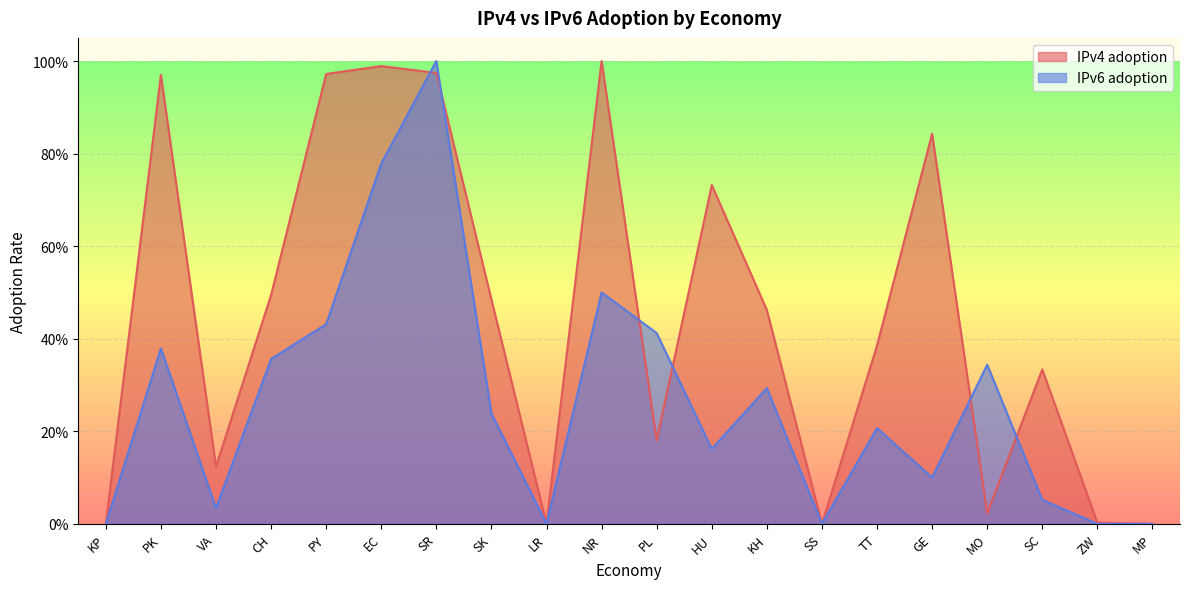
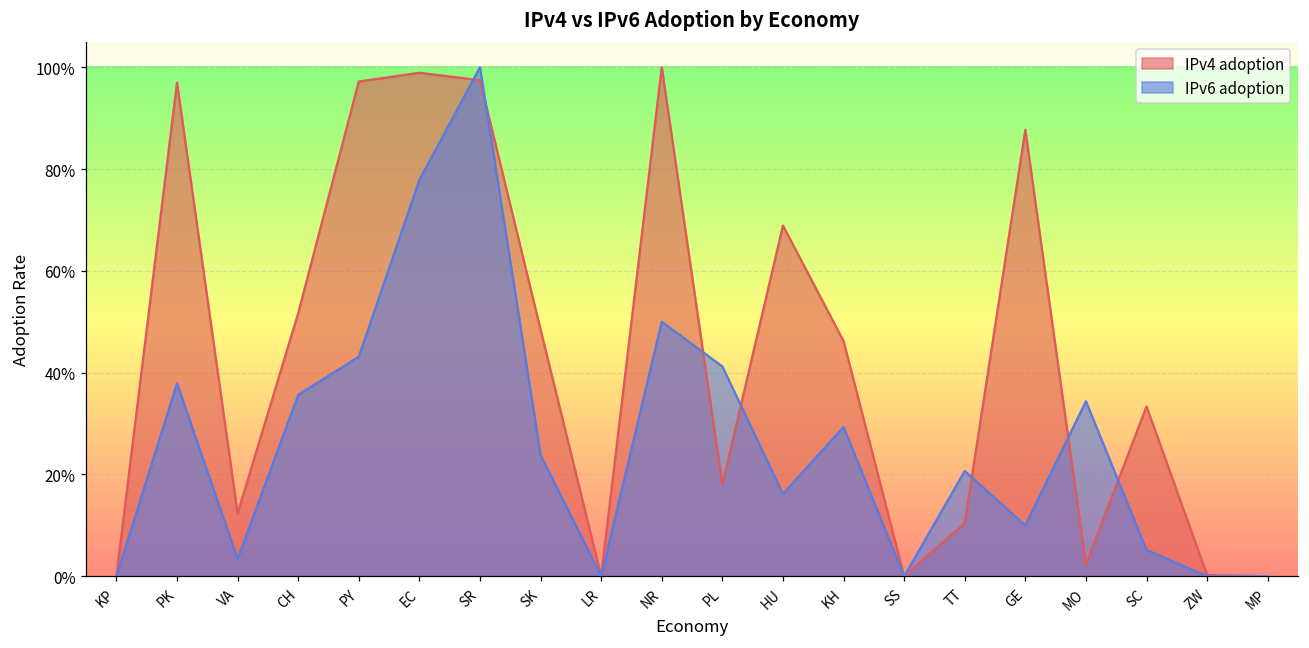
IPv4 adoption, CH: 49% -> 52%
IPv4 adoption, HU: 73% -> 69%
IPv4 adoption, TT: 39% -> 10%
IPv4 adoption, GE: 84% -> 88%
